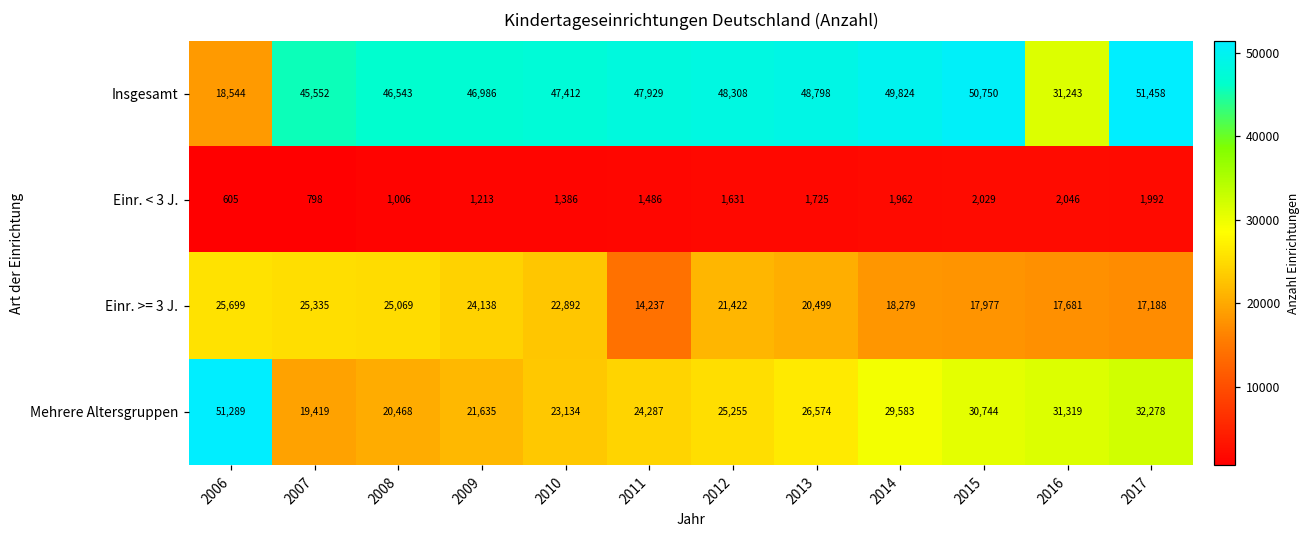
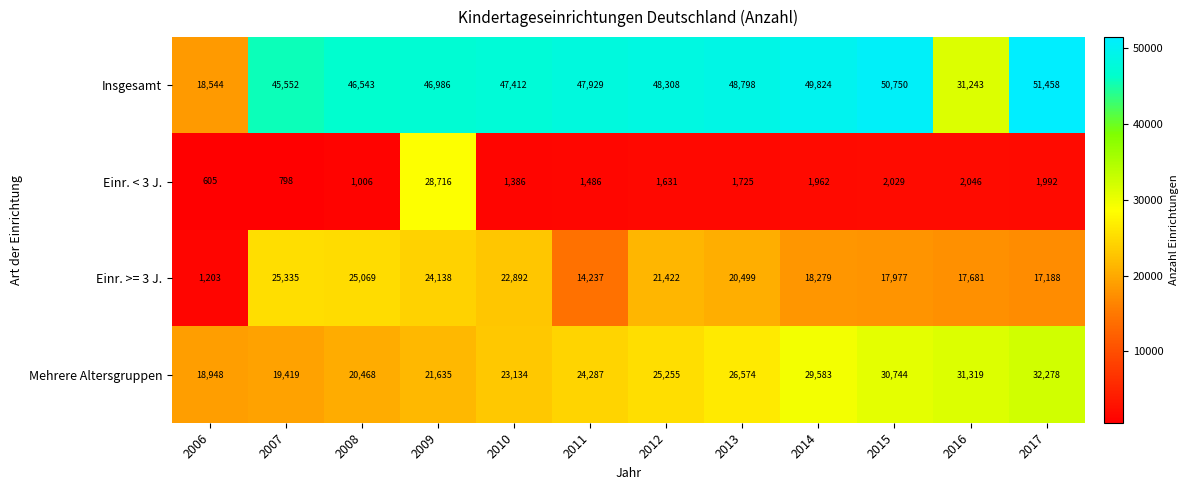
Einr. < 3 J., 2009: 1,213 -> 28,716
Einr. >= 3 J., 2006: 25,699 -> 1,203
Mehrere Altersgruppen, 2006: 51,289 -> 18,948
